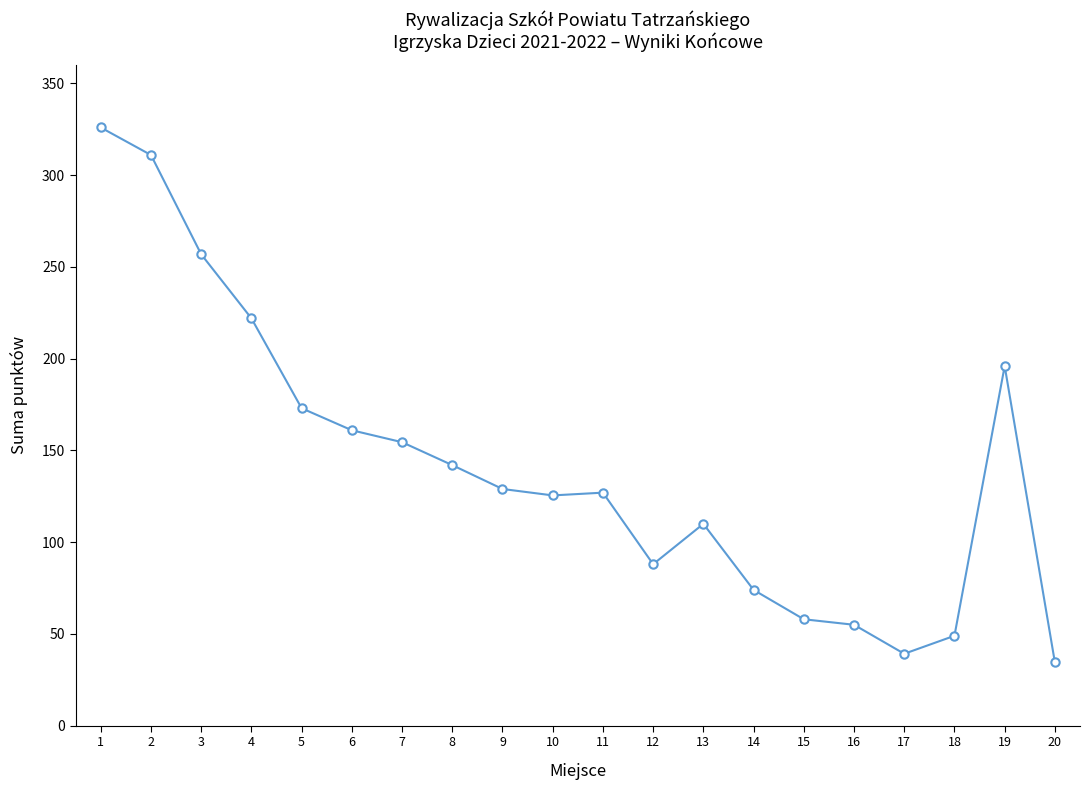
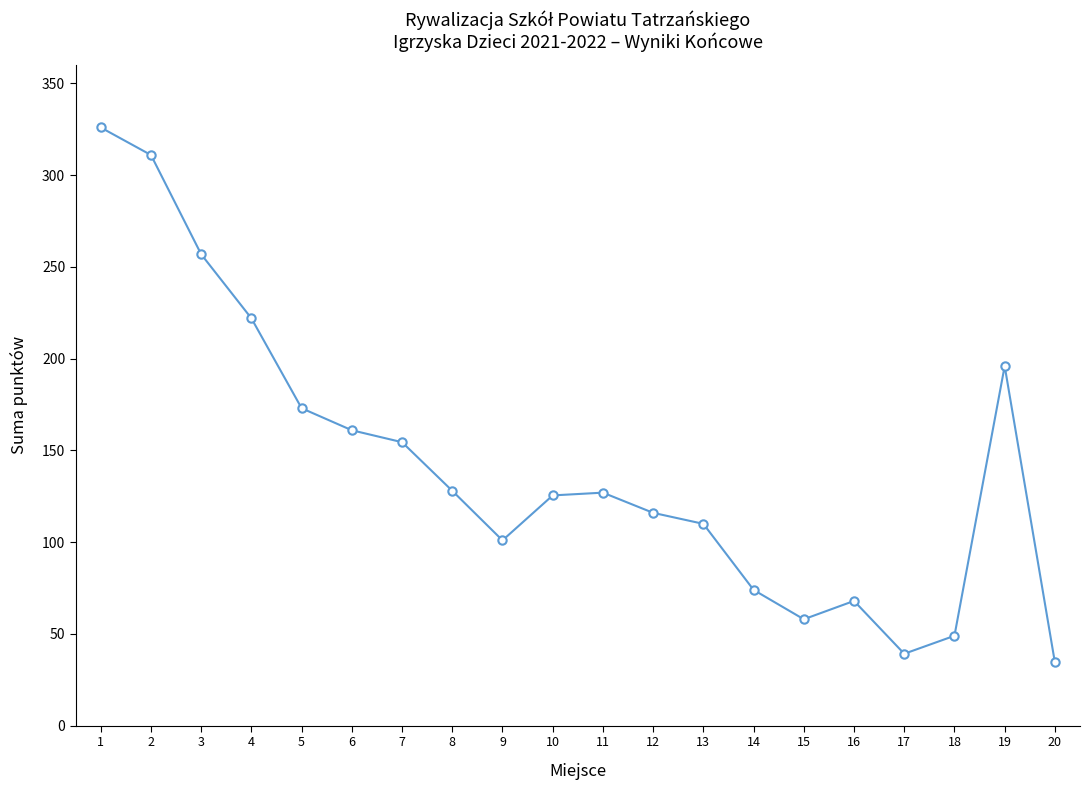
8: 142 -> 128
9: 129 -> 101
12: 88 -> 116
16: 55 -> 68
